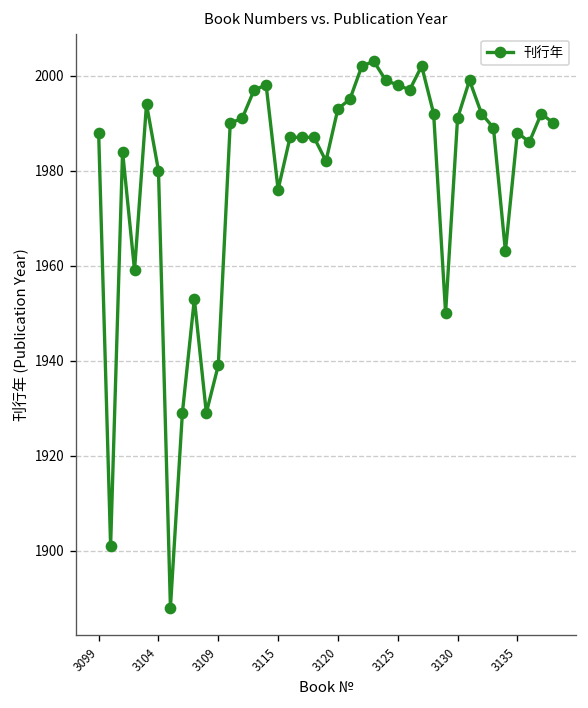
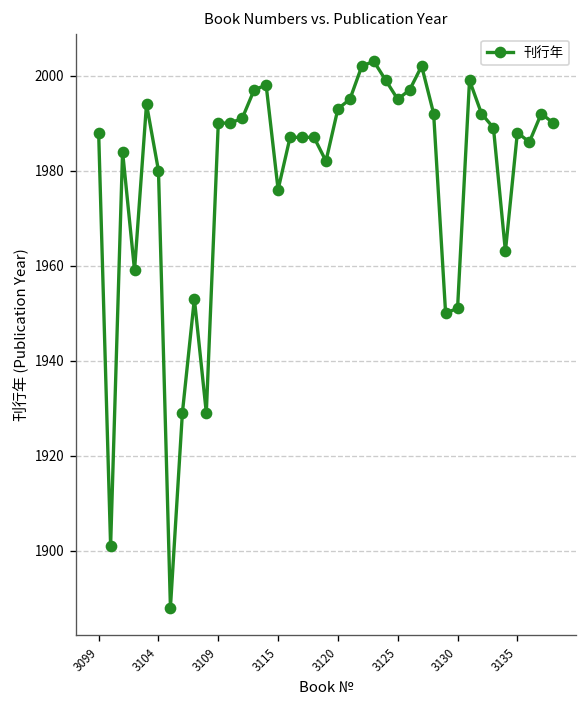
3109: 1939 -> 1990
3125: 1998 -> 1995
3130: 1991 -> 1951
